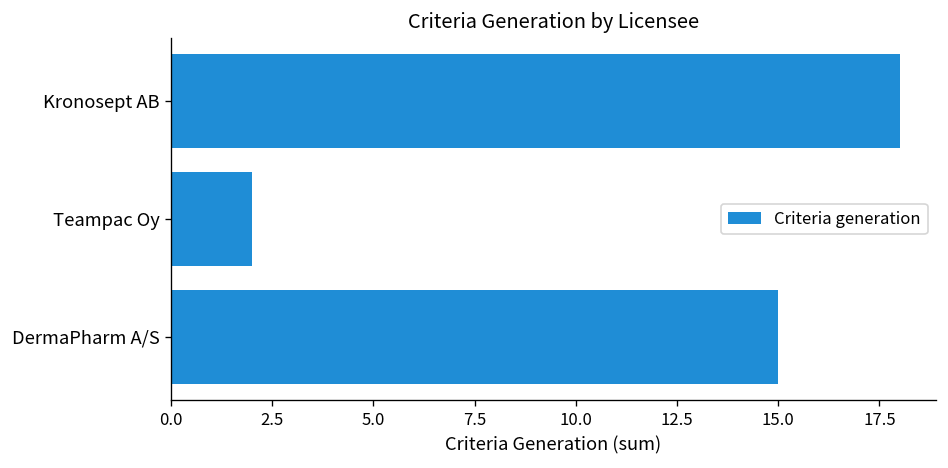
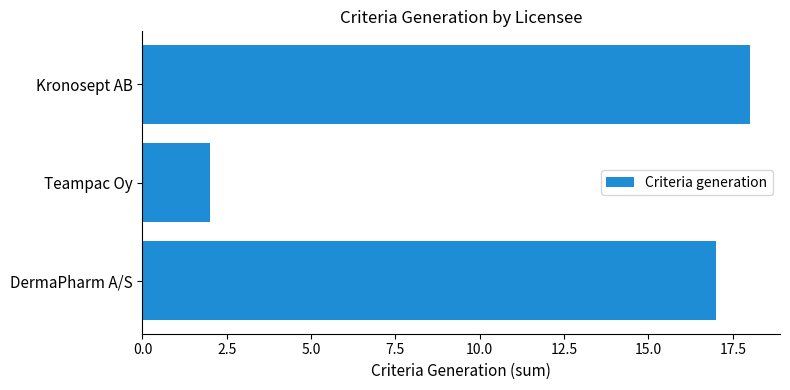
DermaPharm A/S: 15 -> 17
